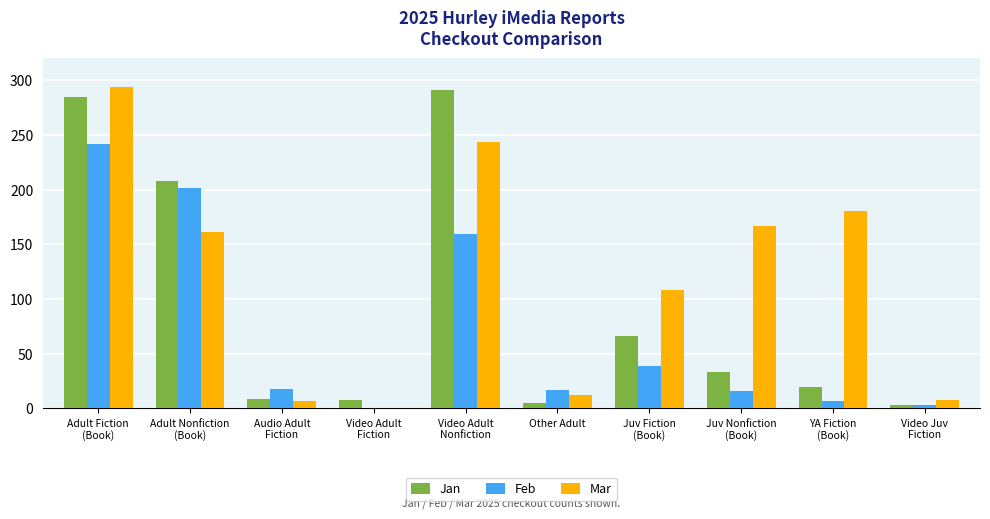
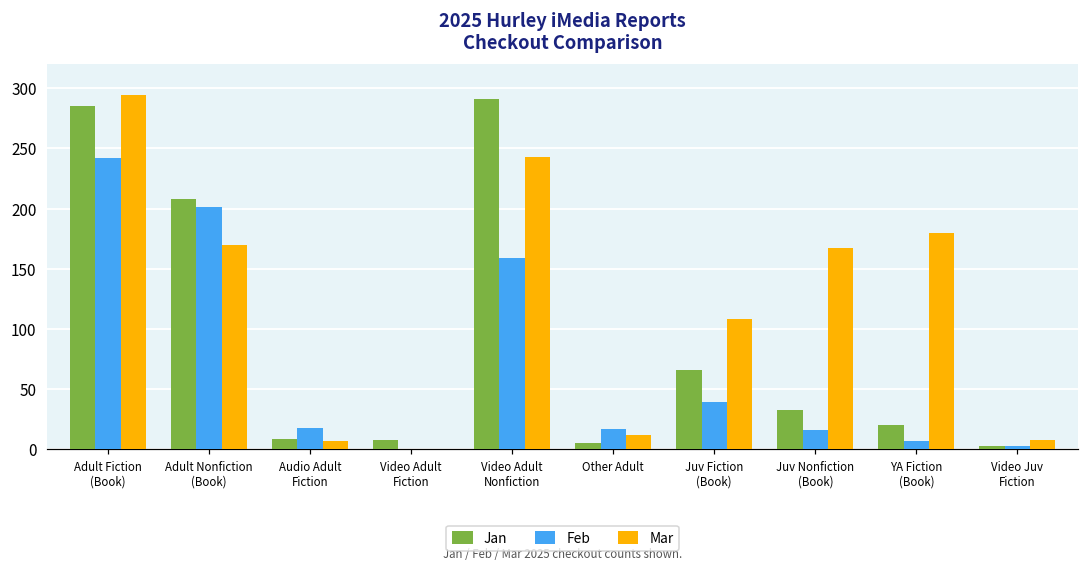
Mar, Adult Nonfiction (Book): 161 -> 170
